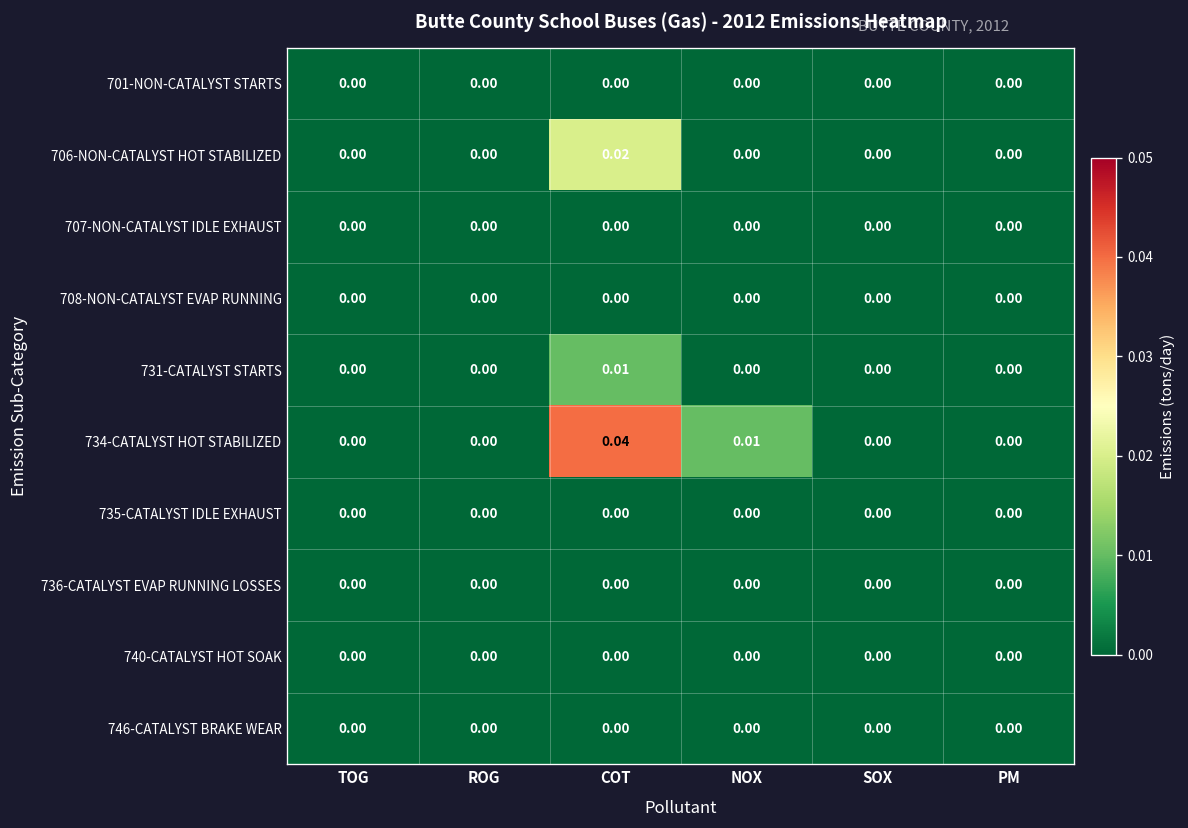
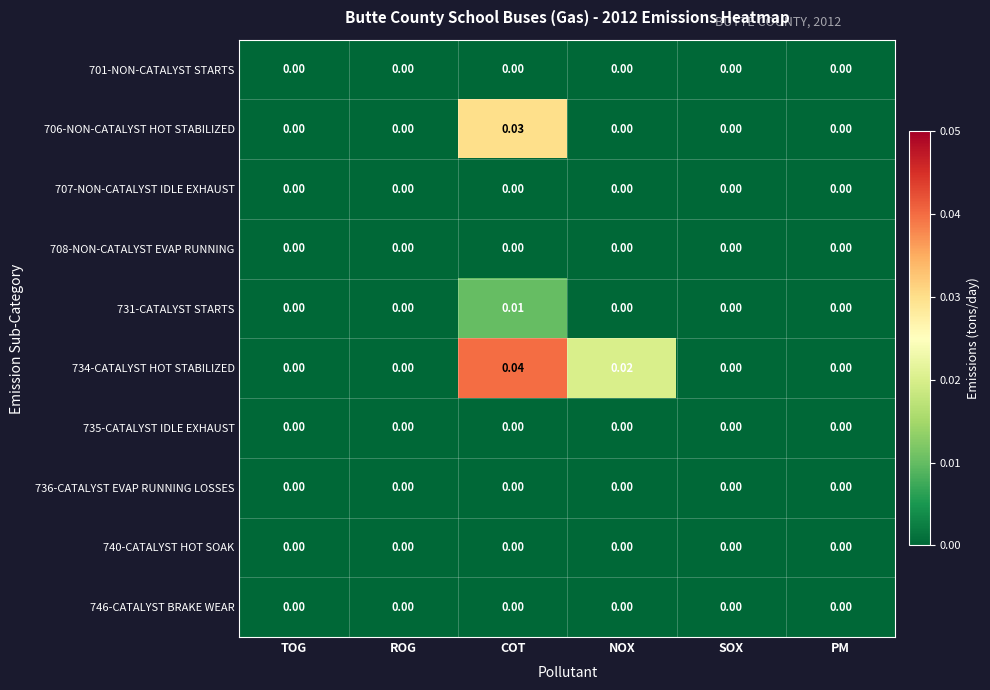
706-NON-CATALYST HOT STABILIZED, COT: 0.02 -> 0.03
734-CATALYST HOT STABILIZED, NOX: 0.01 -> 0.02
